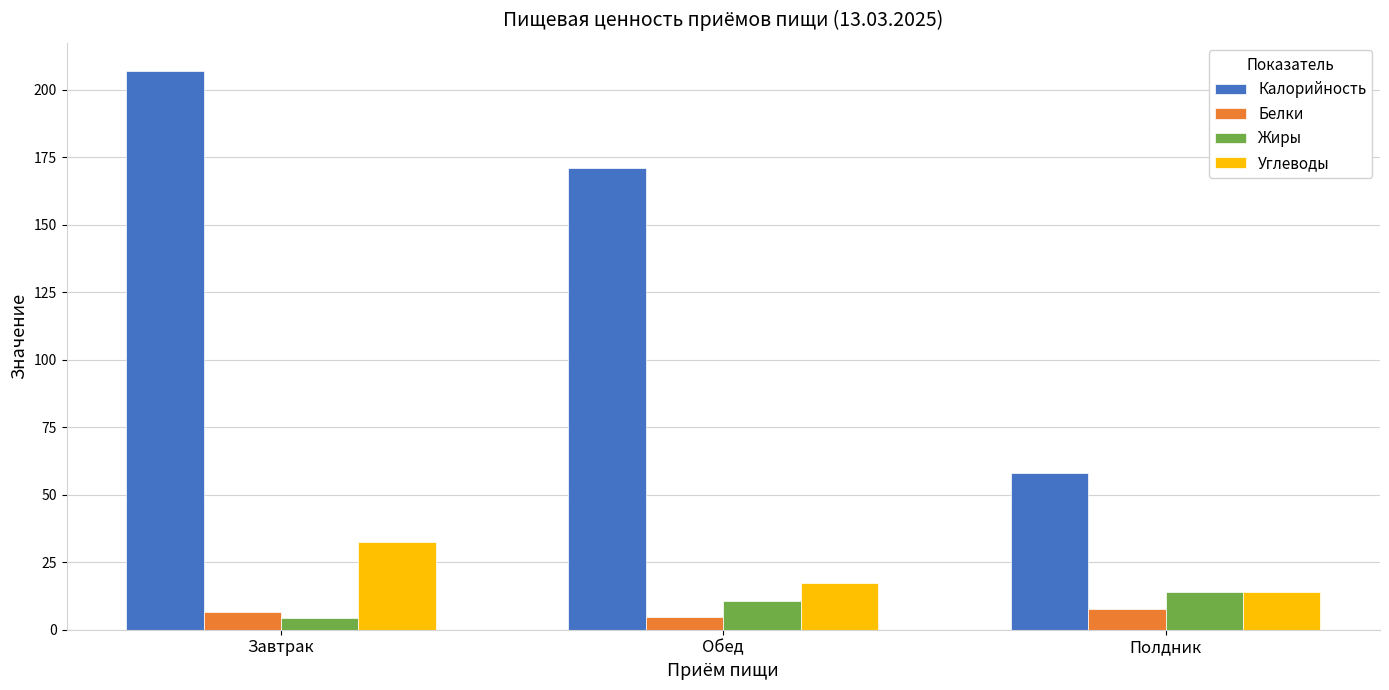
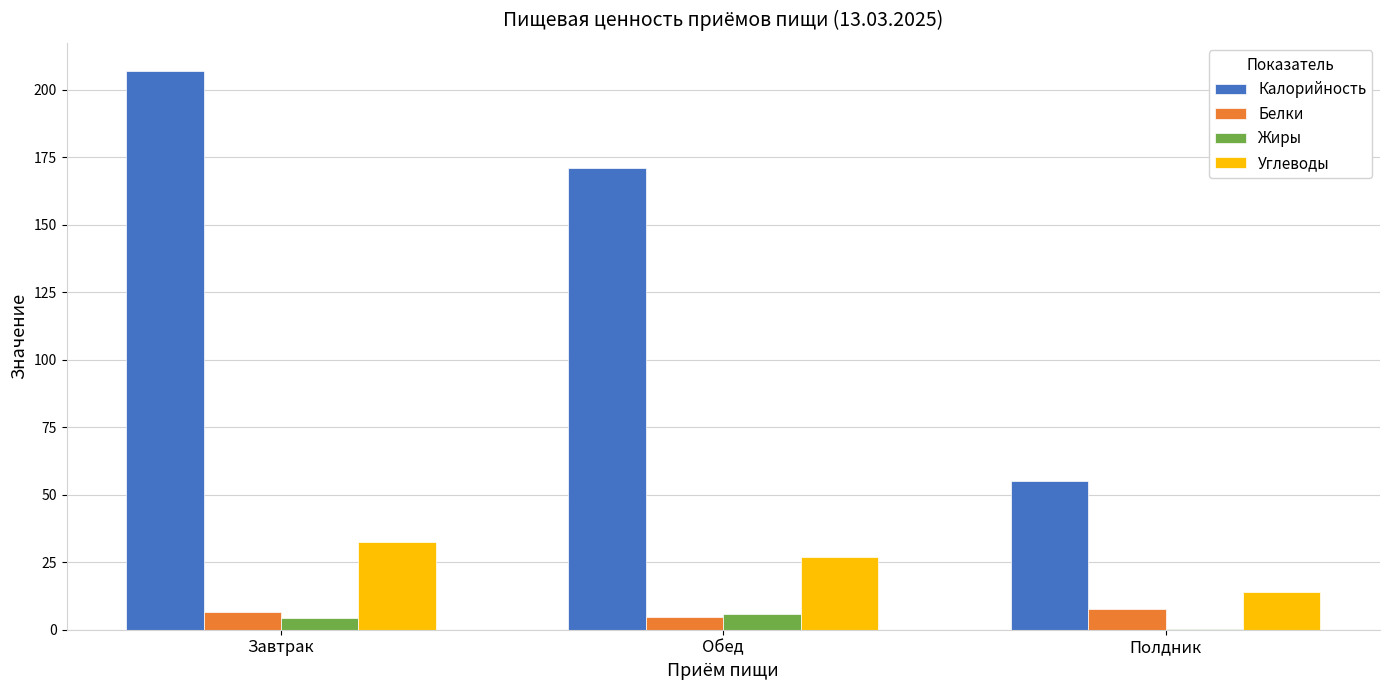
Жиры, Обед: 11 -> 6
Углеводы, Обед: 17 -> 27
Калорийность, Полдник: 58 -> 55
Жиры, Полдник: 14 -> 0
